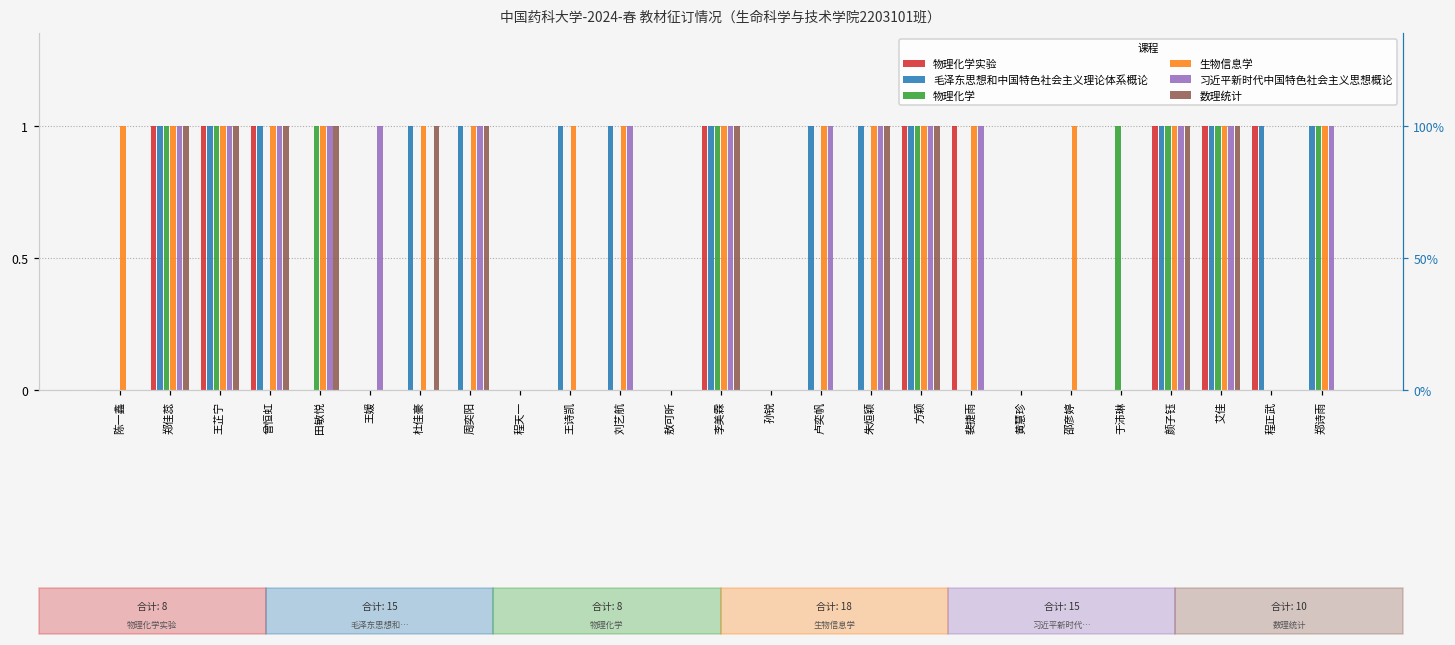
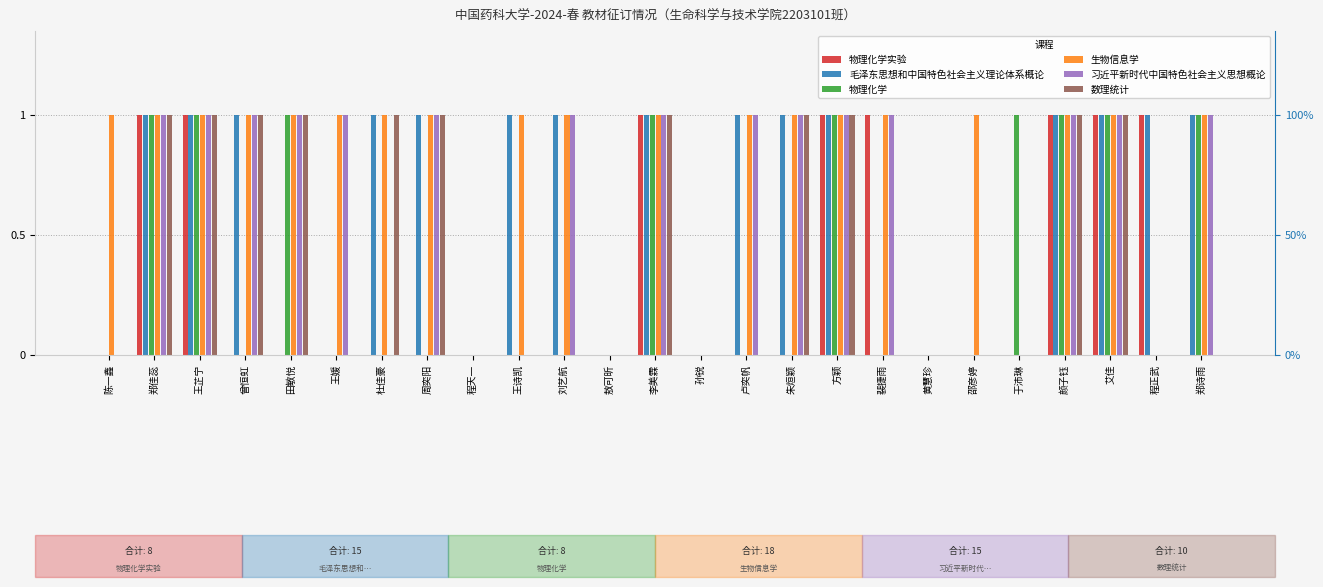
物理化学实验, 曾恒虹: 1 -> 0
生物信息学, 王媛: 0 -> 1
